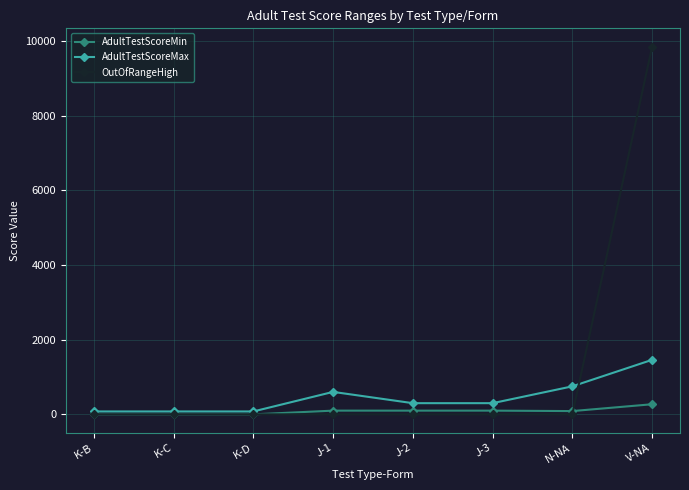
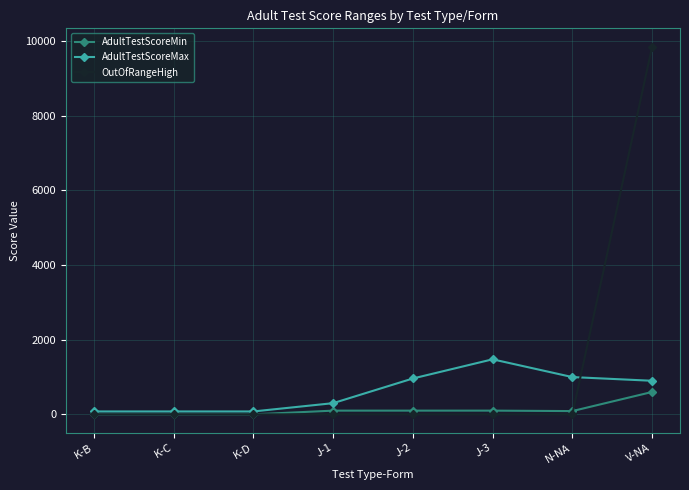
AdultTestScoreMax, J-1: 600 -> 300
AdultTestScoreMax, J-2: 300 -> 1000
AdultTestScoreMax, J-3: 300 -> 1500
AdultTestScoreMax, N-NA: 800 -> 1000
AdultTestScoreMin, V-NA: 300 -> 600
AdultTestScoreMax, V-NA: 1500 -> 900
